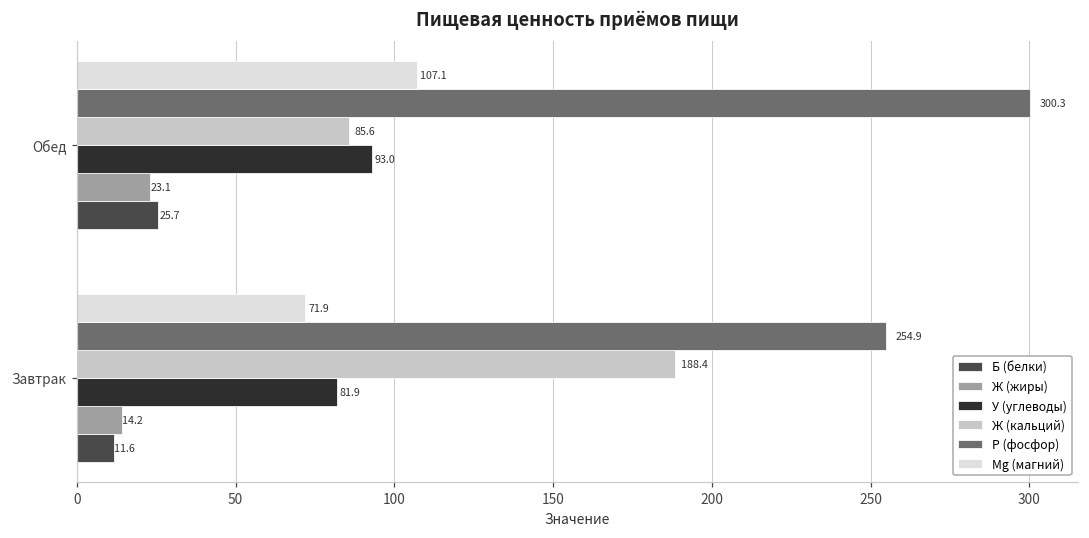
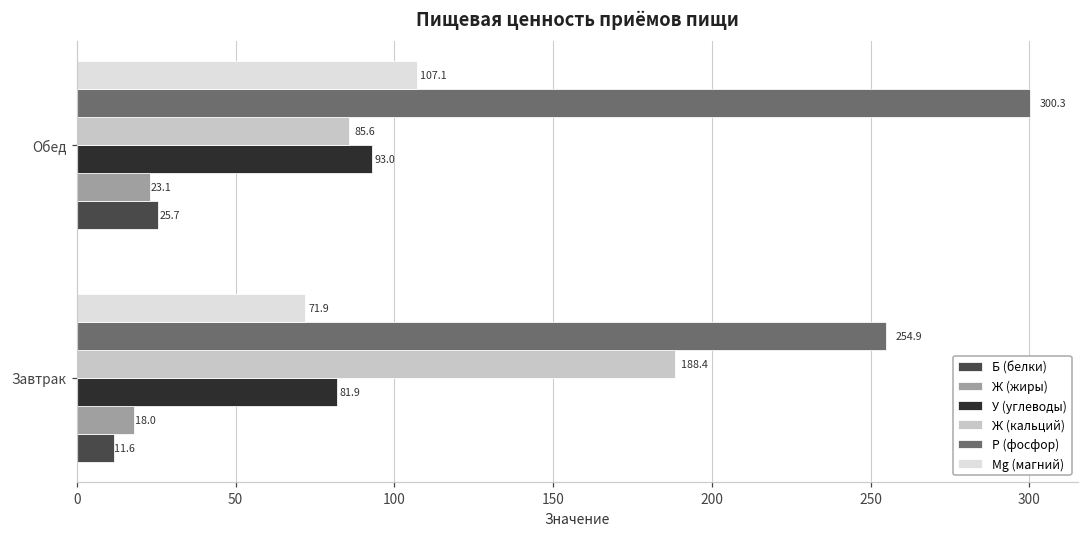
Ж (жиры), Завтрак: 14.2 -> 18.0
